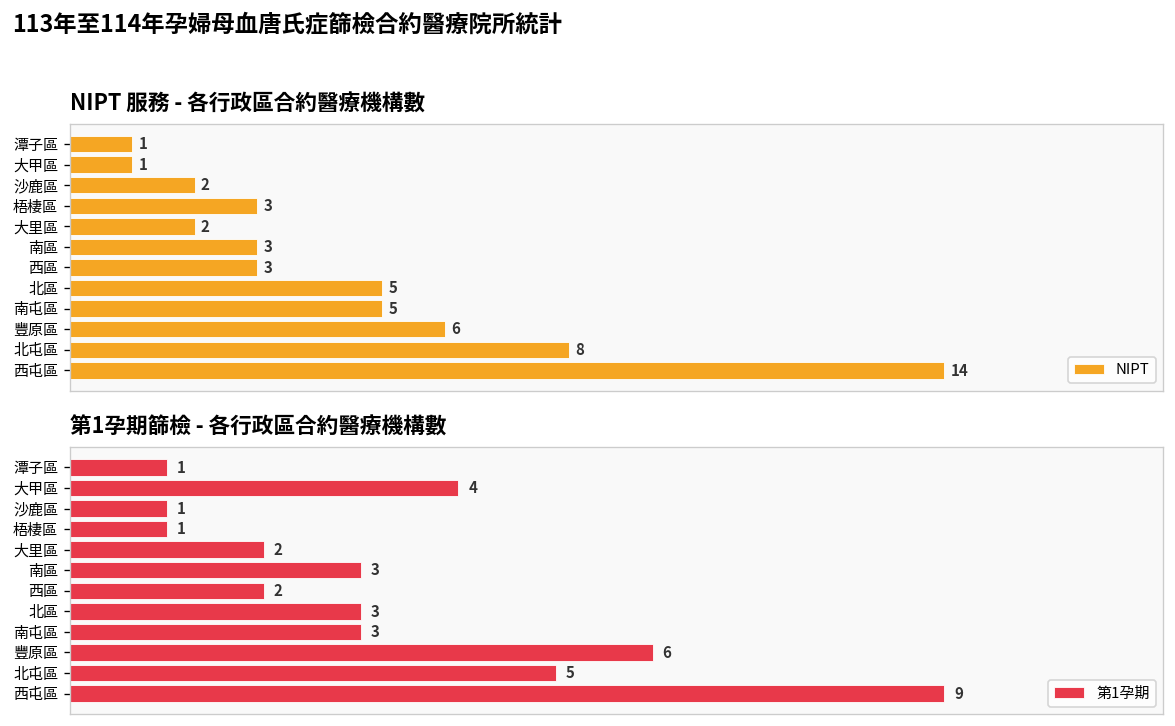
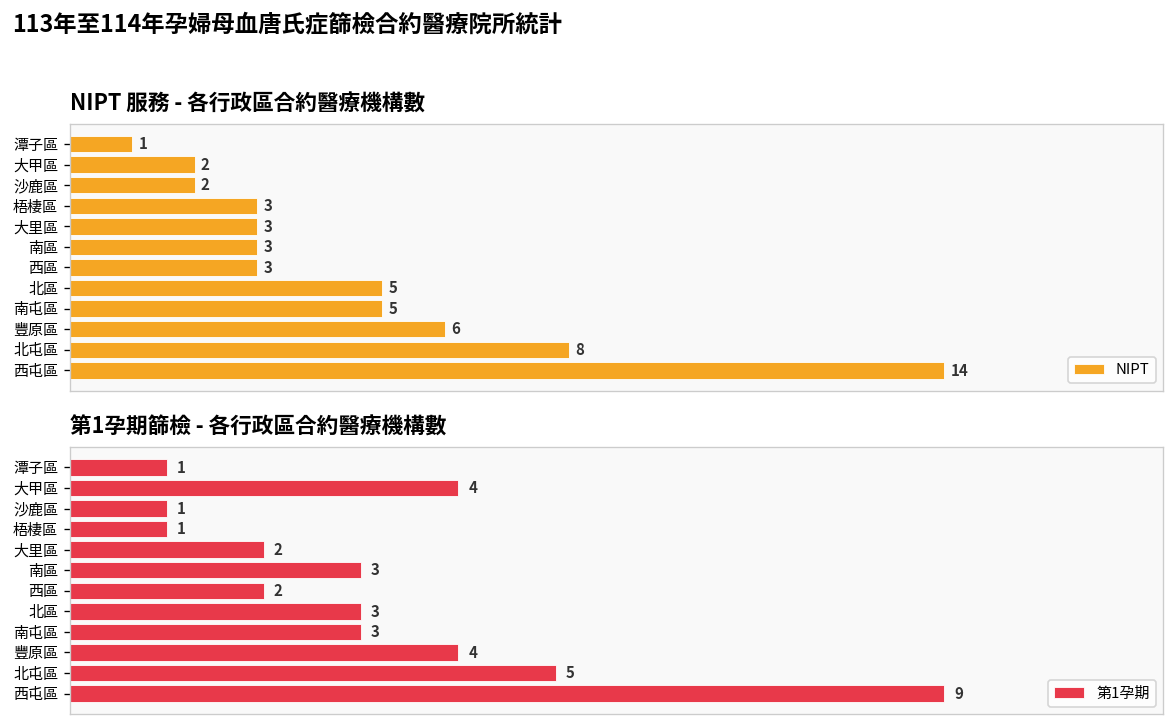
NIPT 服務 - 各行政區合約醫療機構數, 大甲區: 1 -> 2
NIPT 服務 - 各行政區合約醫療機構數, 大里區: 2 -> 3
第1孕期篩檢 - 各行政區合約醫療機構數, 豐原區: 6 -> 4
